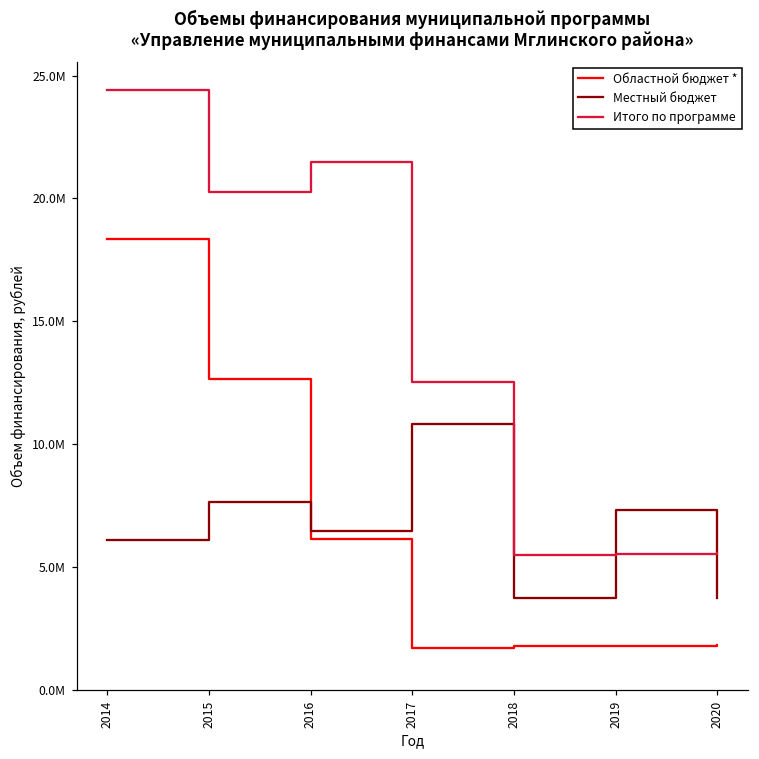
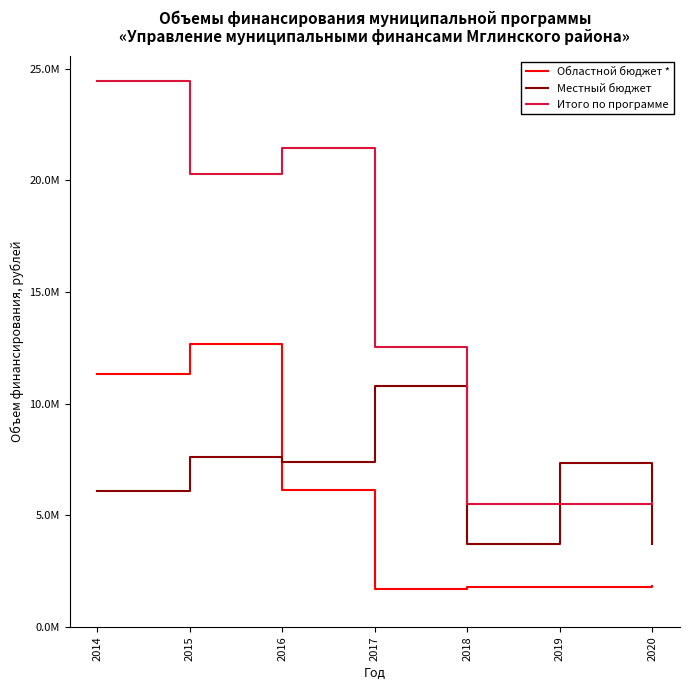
Областной бюджет *, 2014: 18400000 -> 11300000
Местный бюджет, 2016: 6500000 -> 7400000
